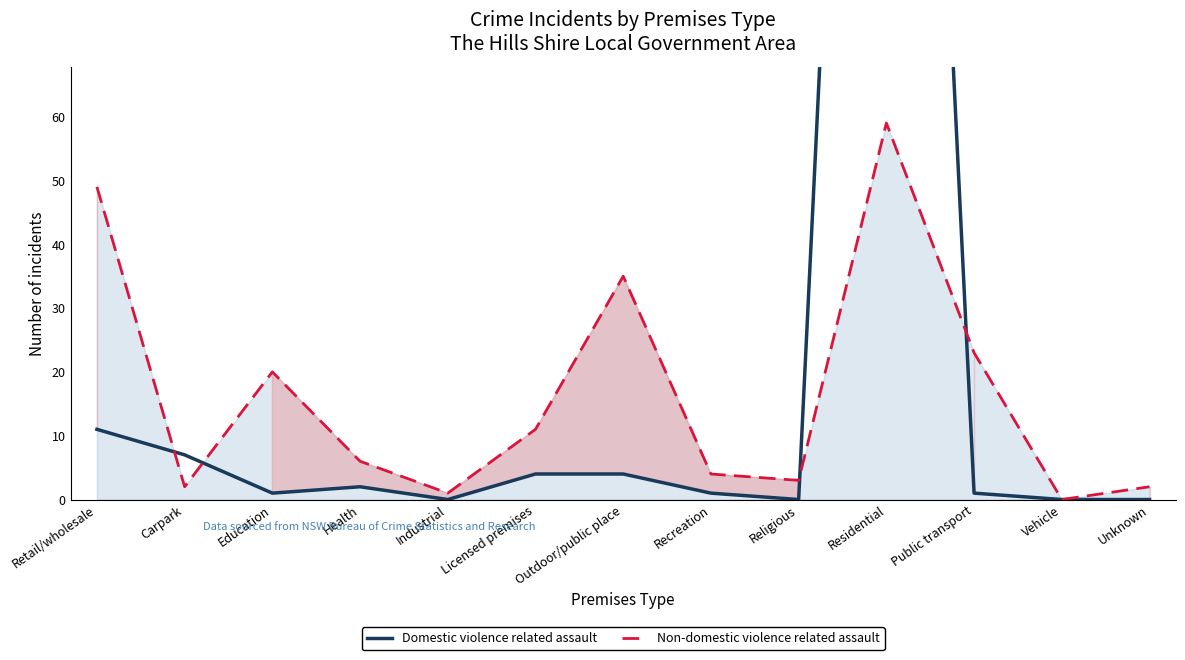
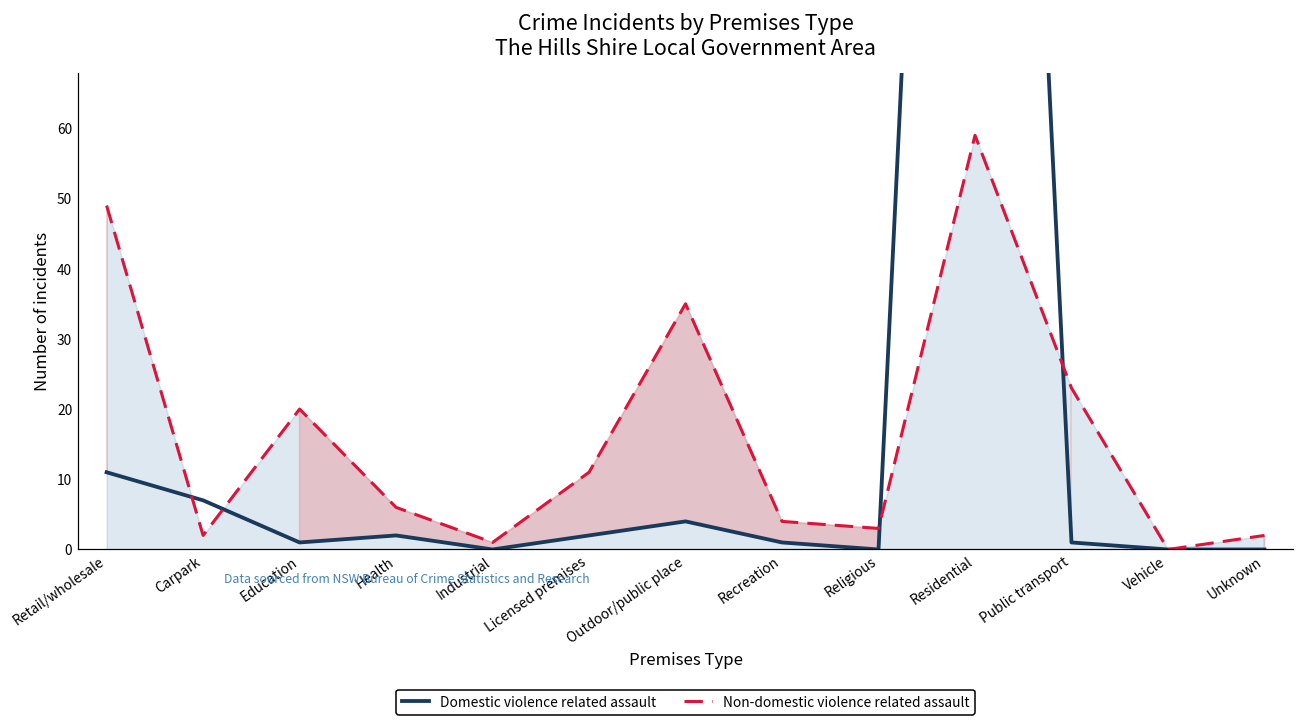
Domestic violence related assault, Licensed premises: 4 -> 2
